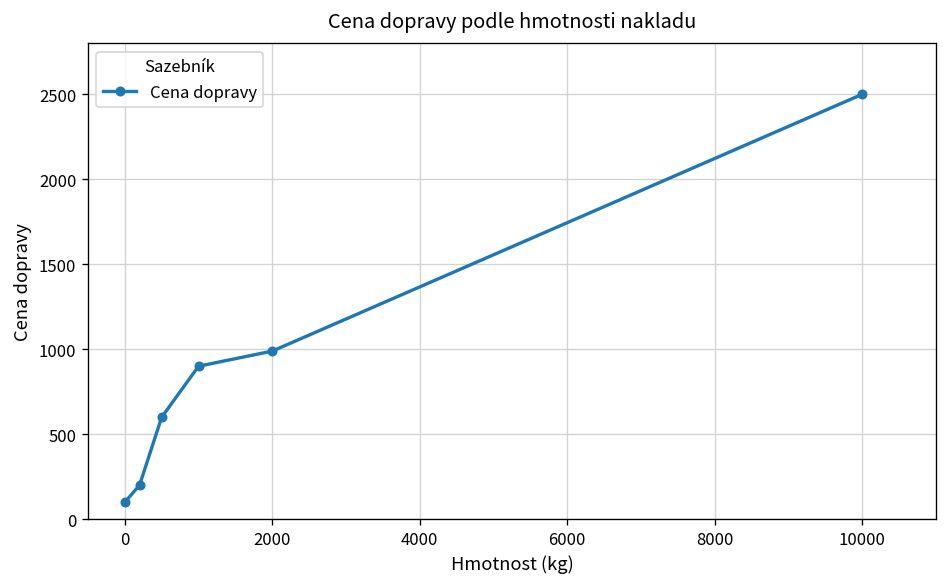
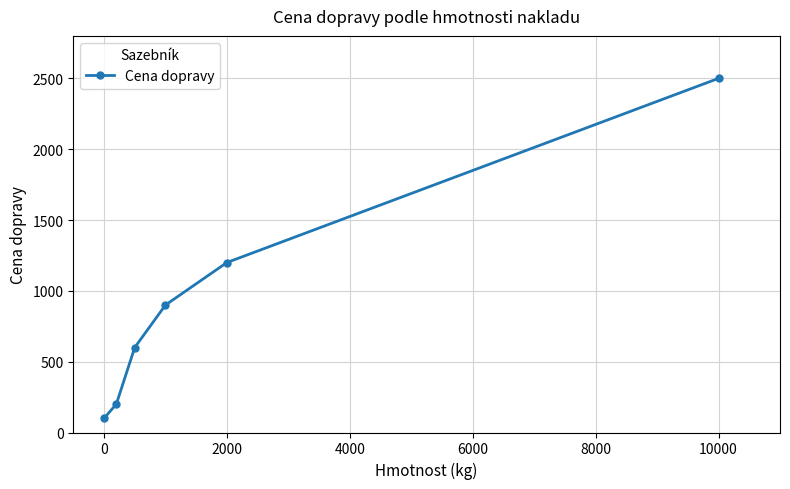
2000: 990 -> 1200
